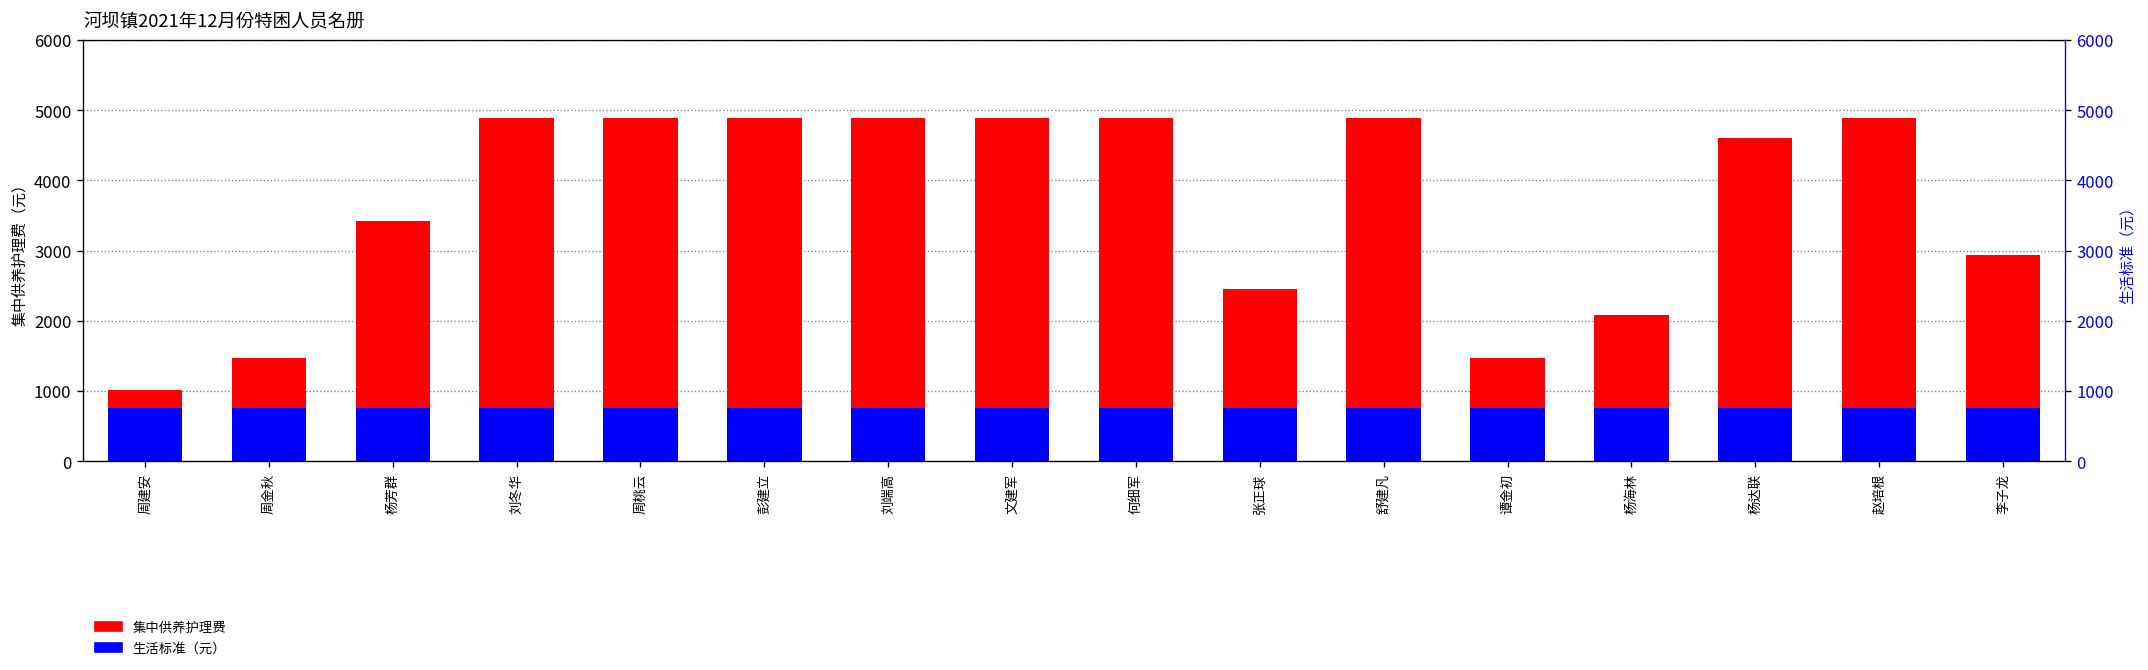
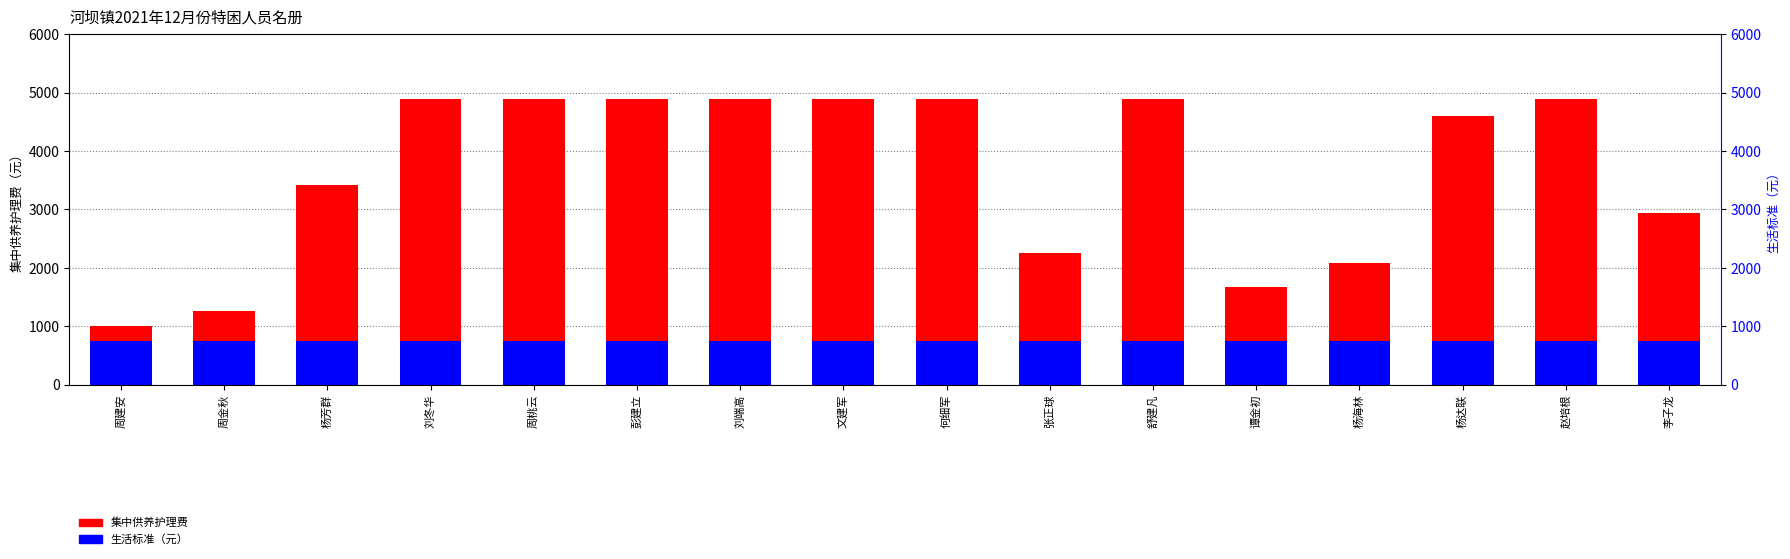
集中供养护理费, 周金秋: 1500 -> 1300
集中供养护理费, 张正球: 2400 -> 2300
集中供养护理费, 谭金初: 1500 -> 1700
